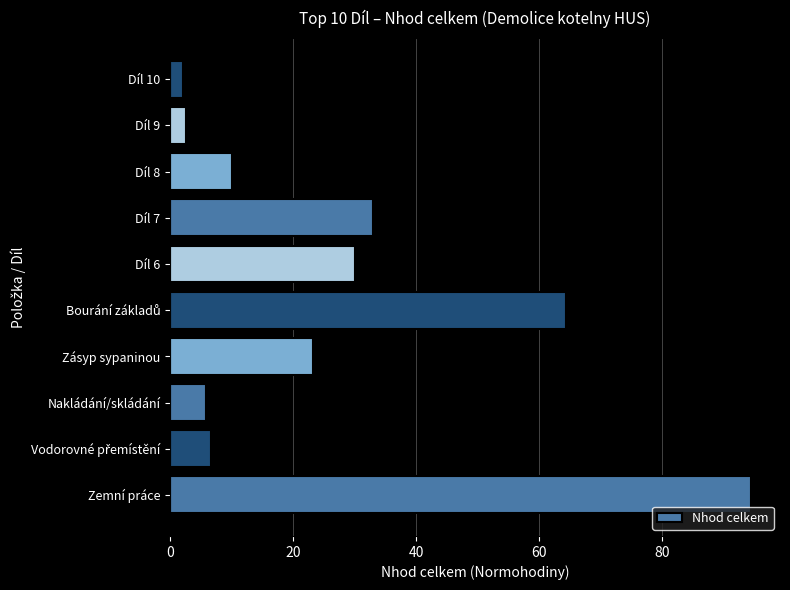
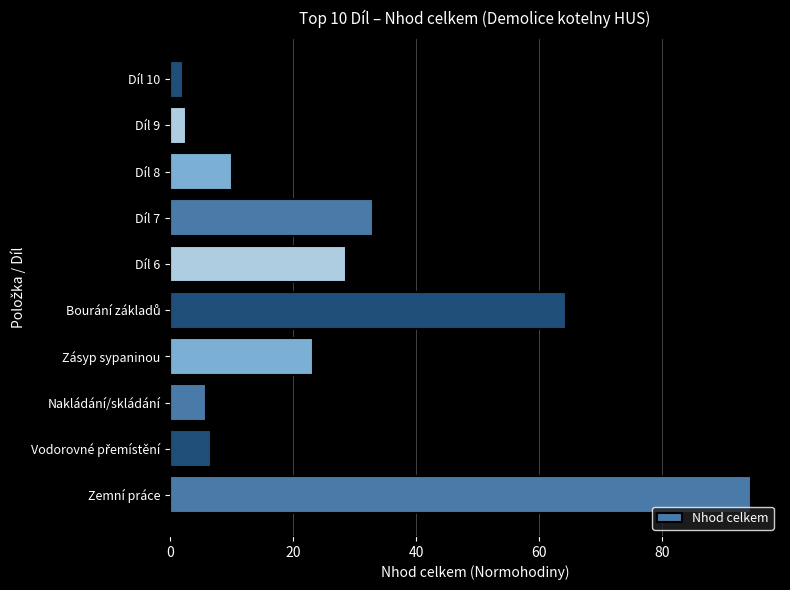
Díl 6: 30 -> 29
